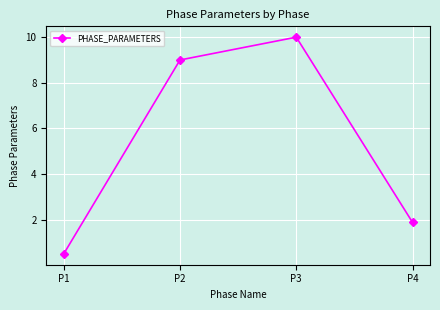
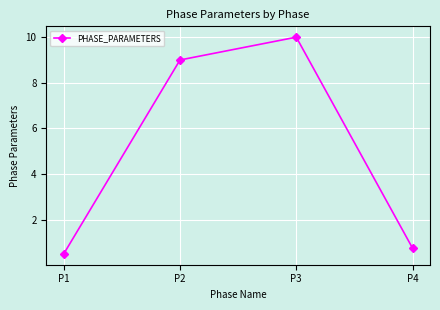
P4: 1.9 -> 0.8
